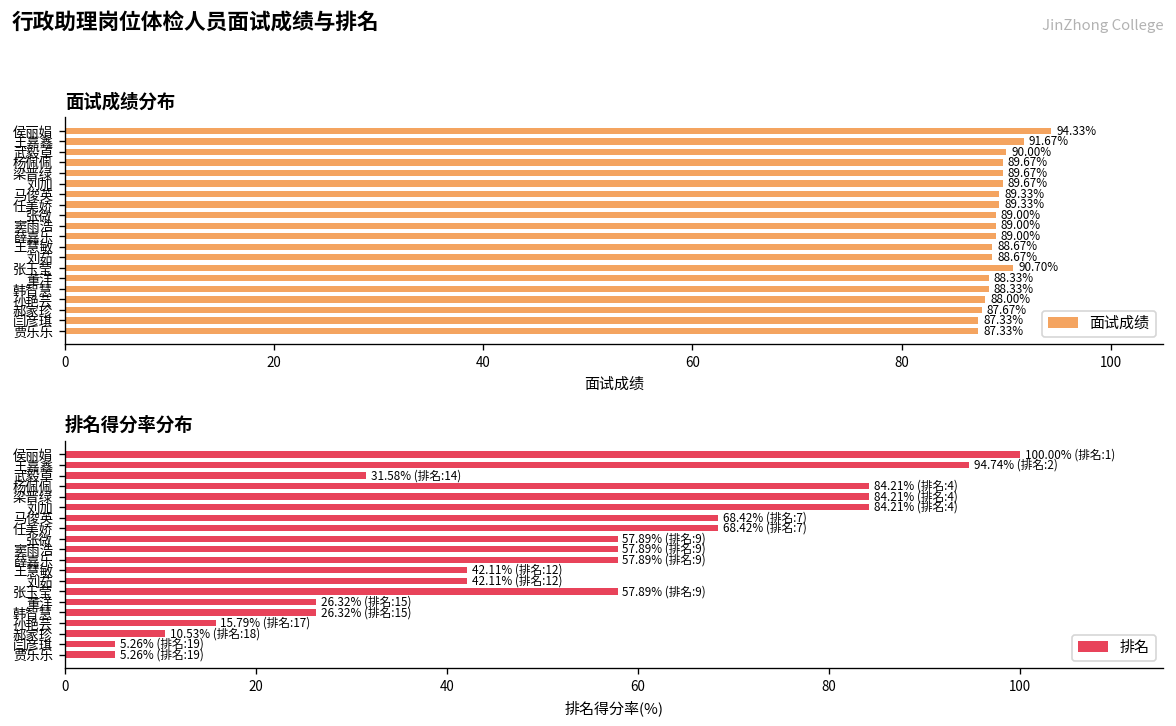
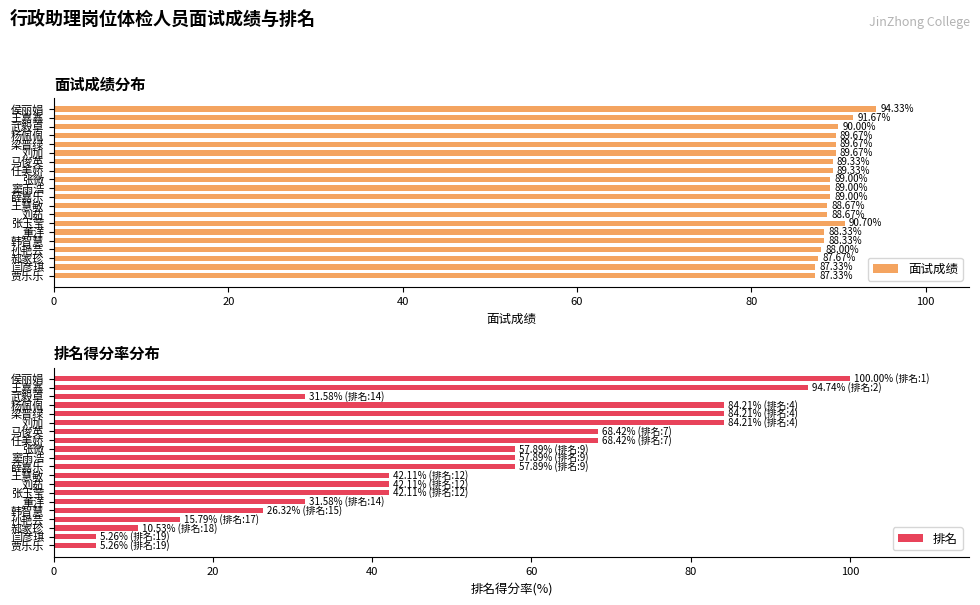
排名得分率分布, 张玉莹: 57.89% (排名:9) -> 42.11% (排名:12)
排名得分率分布, 董洋: 26.32% (排名:15) -> 31.58% (排名:14)
